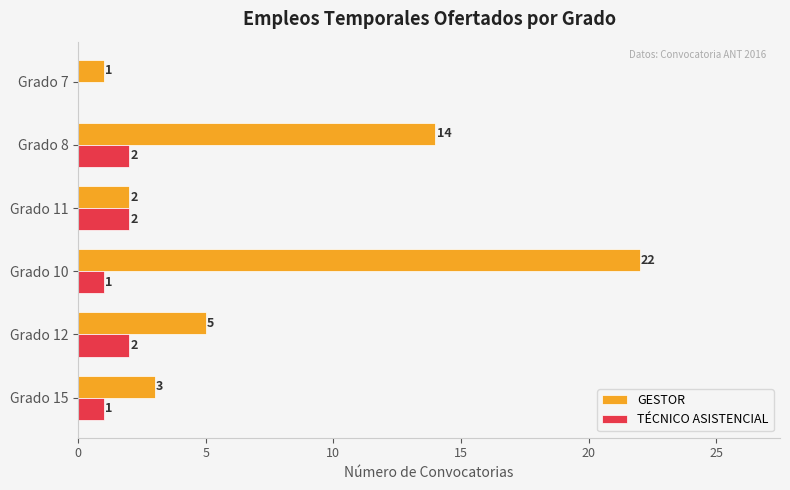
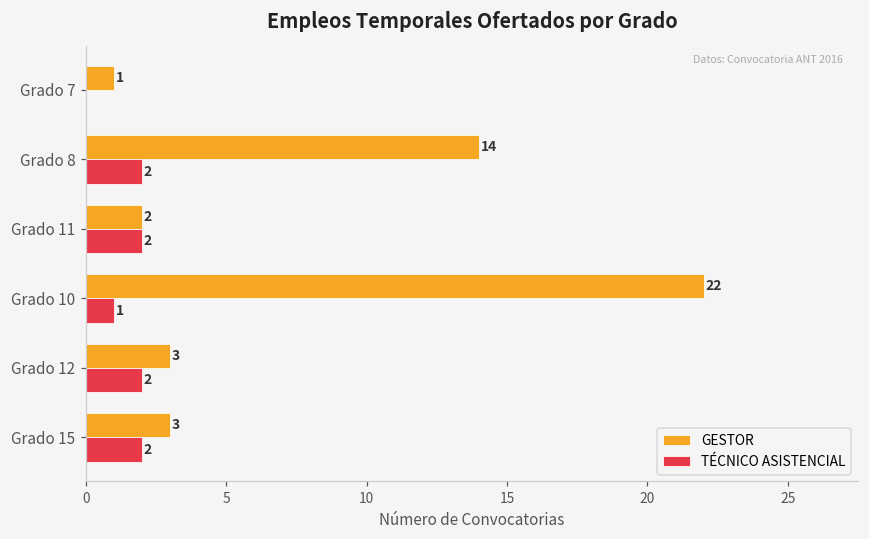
GESTOR, Grado 12: 5 -> 3
TÉCNICO ASISTENCIAL, Grado 15: 1 -> 2
